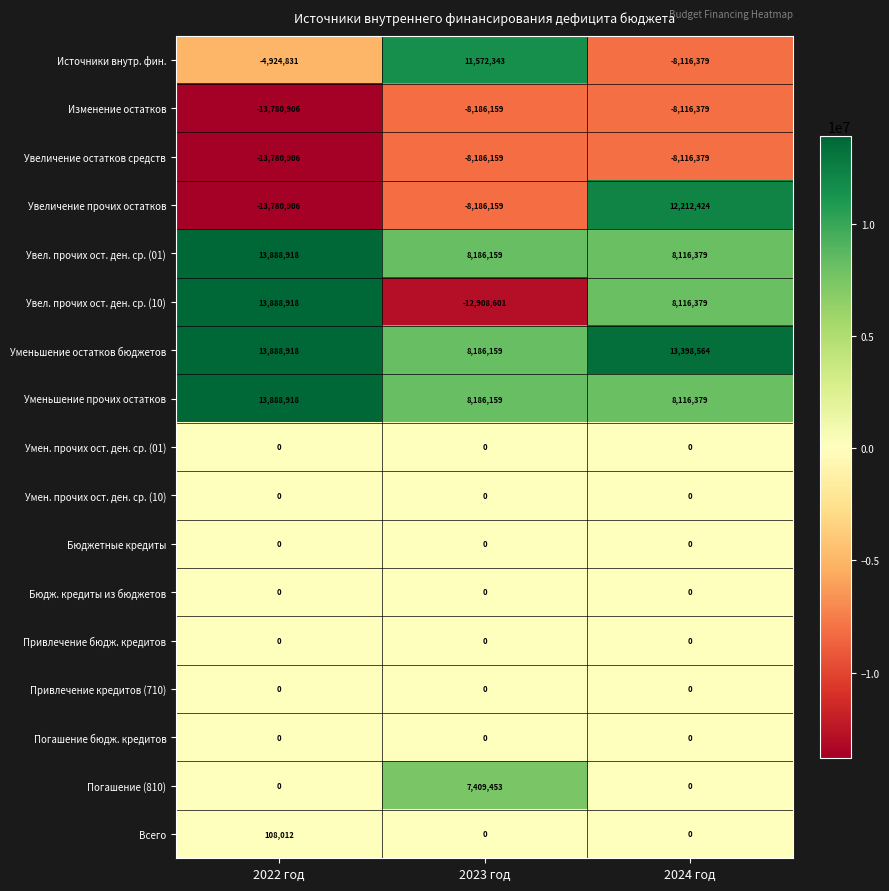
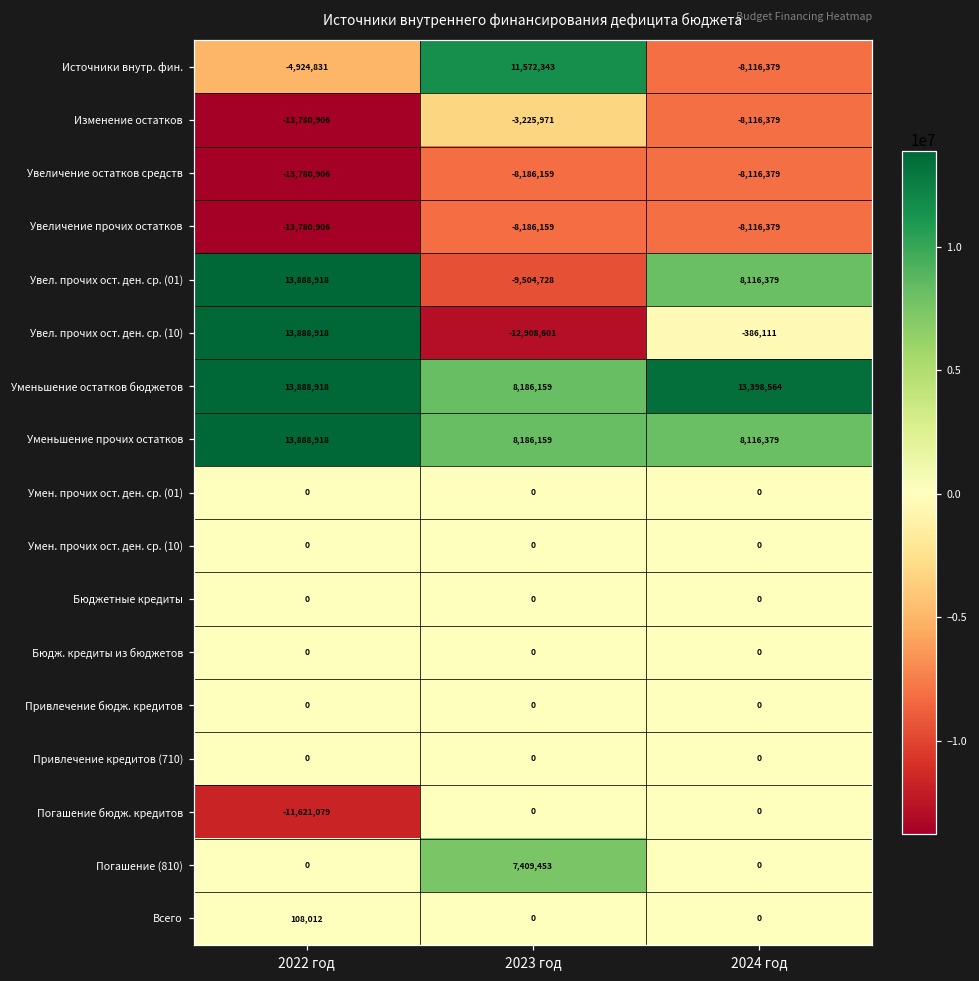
Изменение остатков, 2023 год: -8,186,159 -> -3,225,971
Увеличение прочих остатков, 2024 год: 12,212,424 -> -8,116,379
Увел. прочих ост. ден. ср. (01), 2023 год: 8,186,159 -> -9,504,728
Увел. прочих ост. ден. ср. (10), 2024 год: 8,116,379 -> -386,111
Погашение бюдж. кредитов, 2022 год: 0 -> -11,621,079
